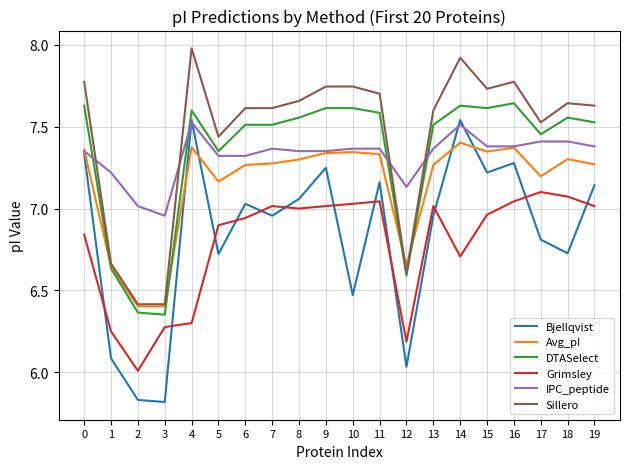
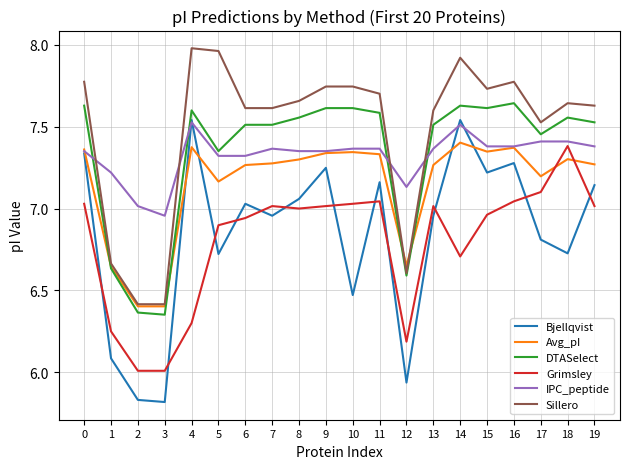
Grimsley, 0: 6.84 -> 7.03
Grimsley, 3: 6.28 -> 6.01
Sillero, 5: 7.44 -> 7.96
Bjellqvist, 12: 6.03 -> 5.94
Grimsley, 18: 7.07 -> 7.38
